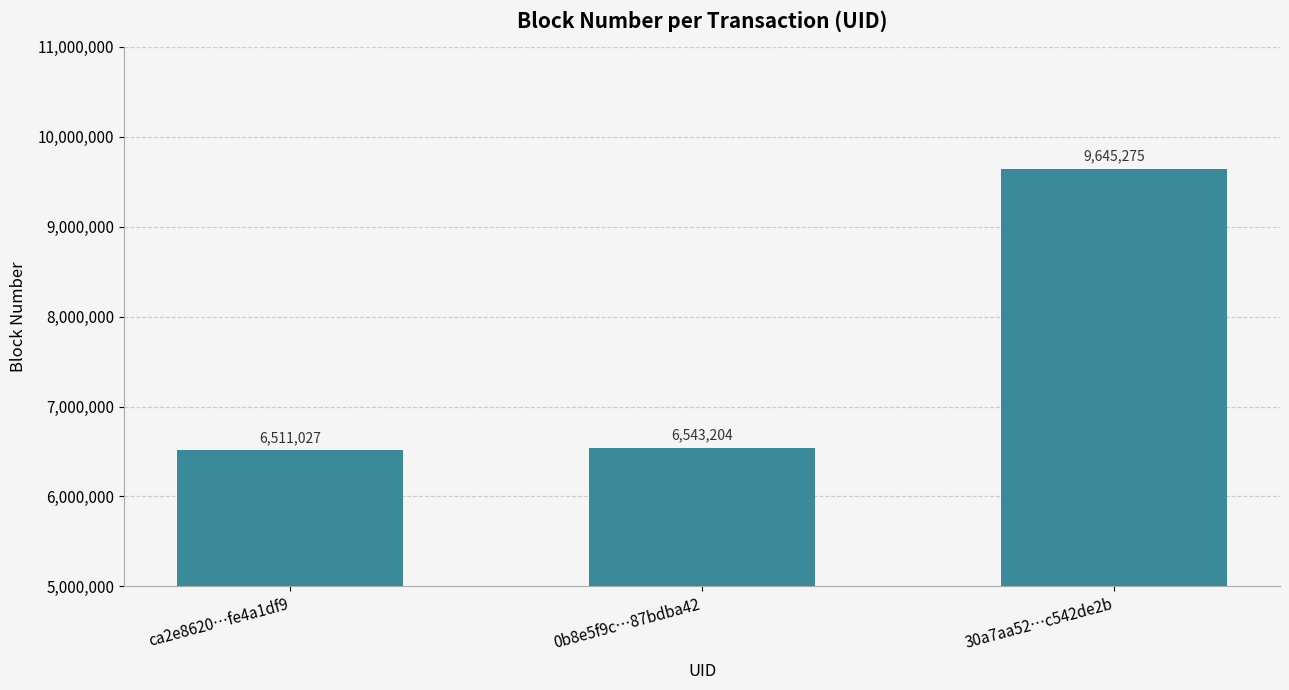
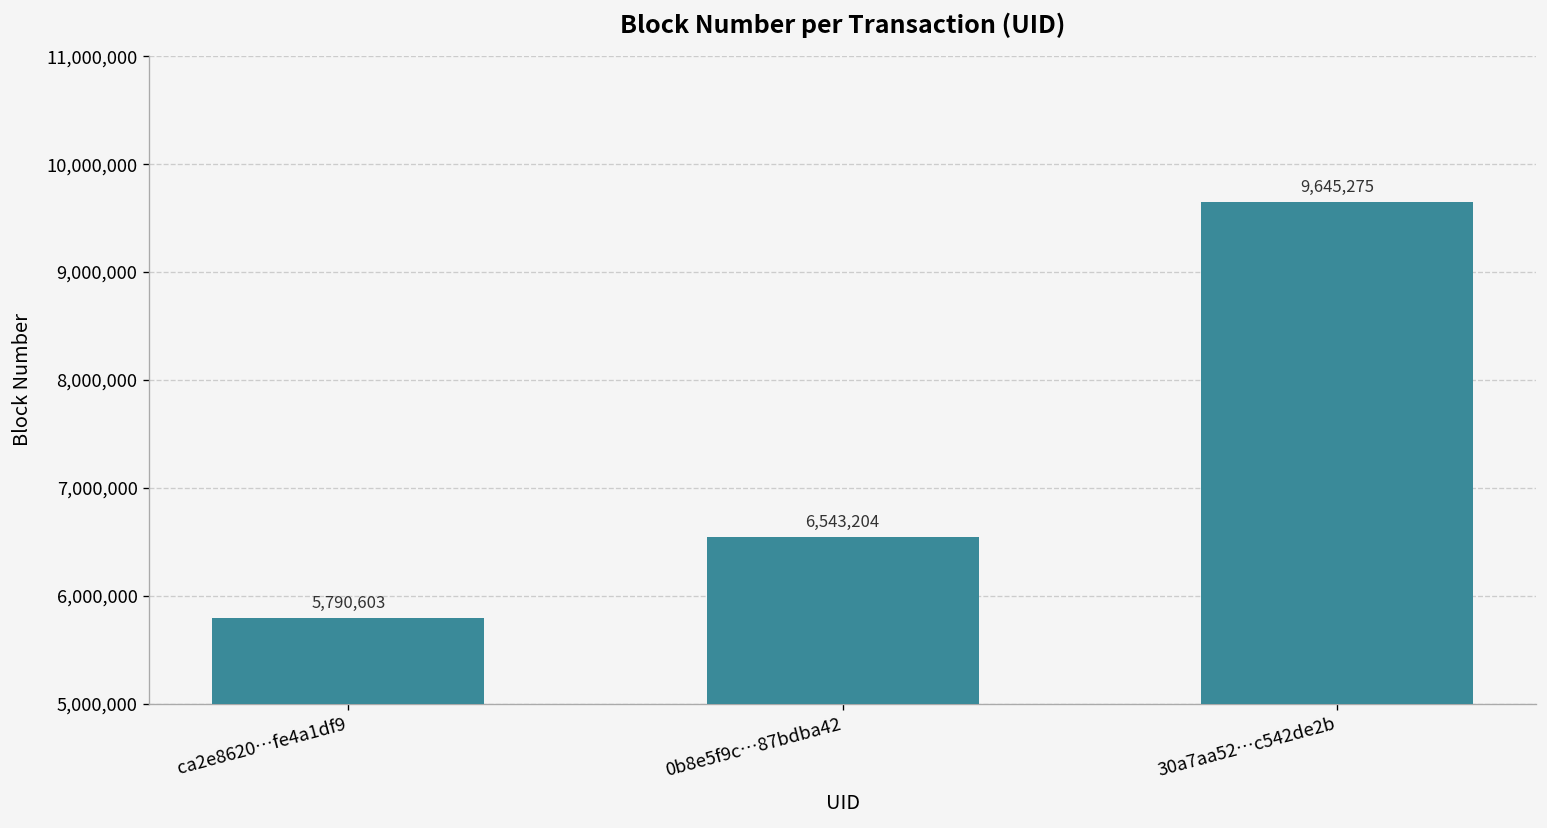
ca2e8620…fe4a1df9: 6,511,027 -> 5,790,603
